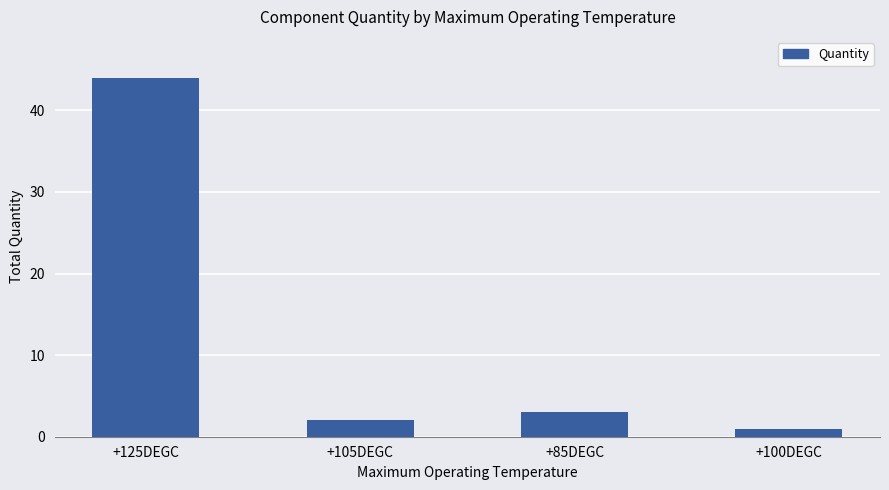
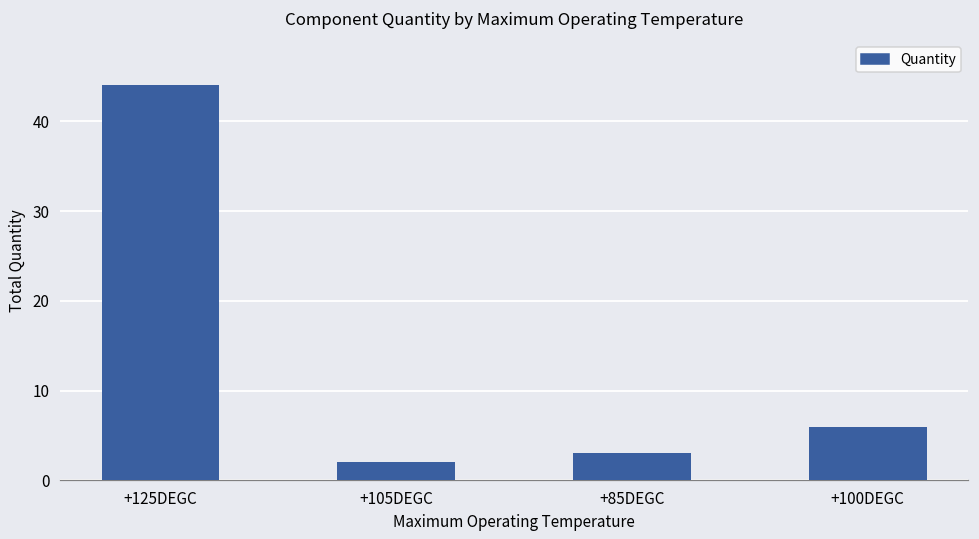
+100DEGC: 1 -> 6
